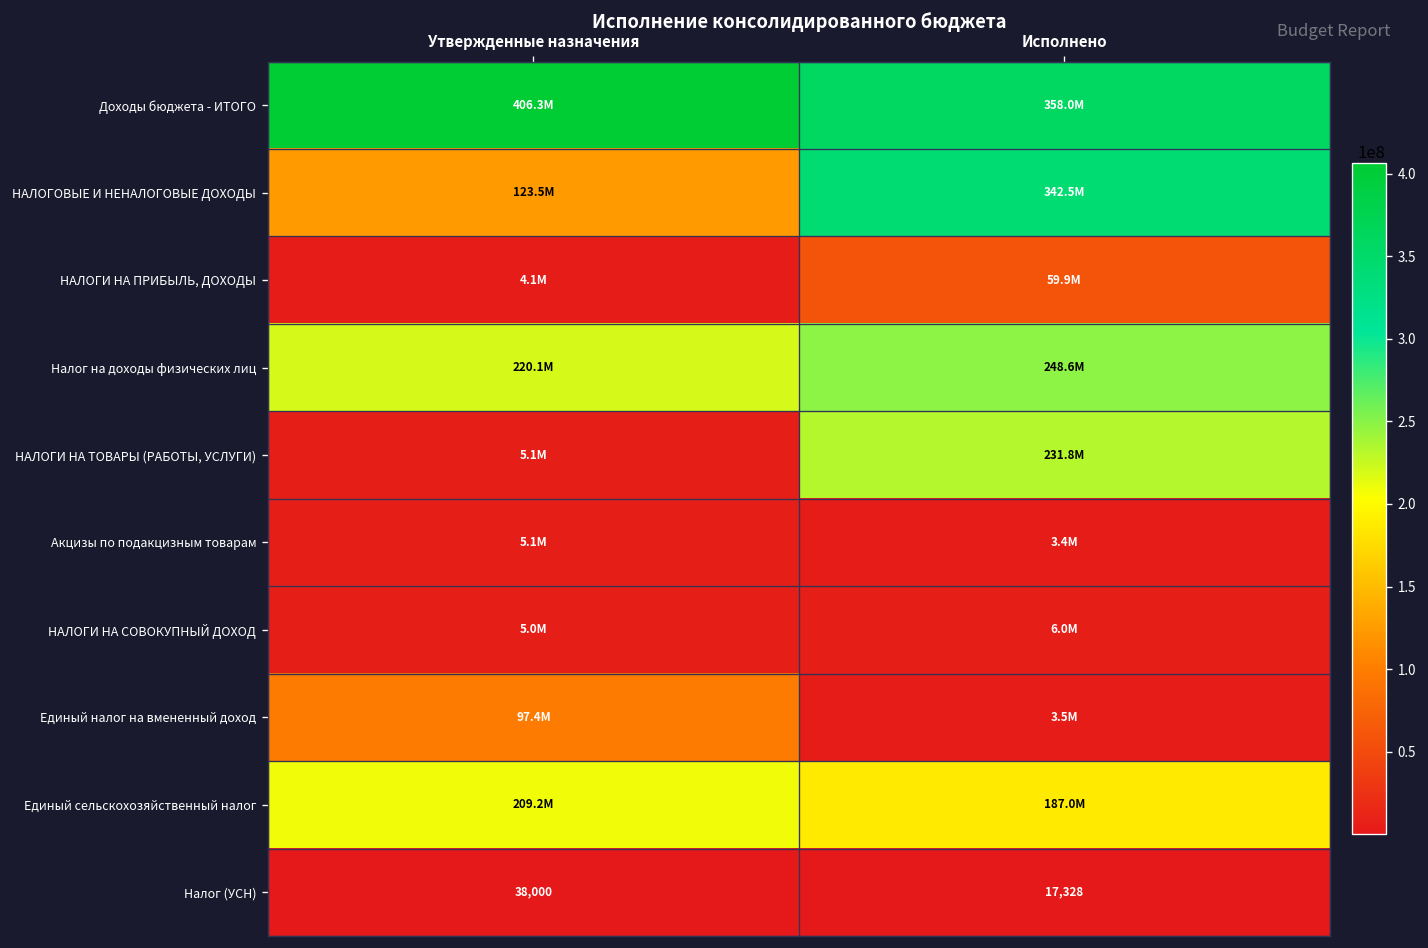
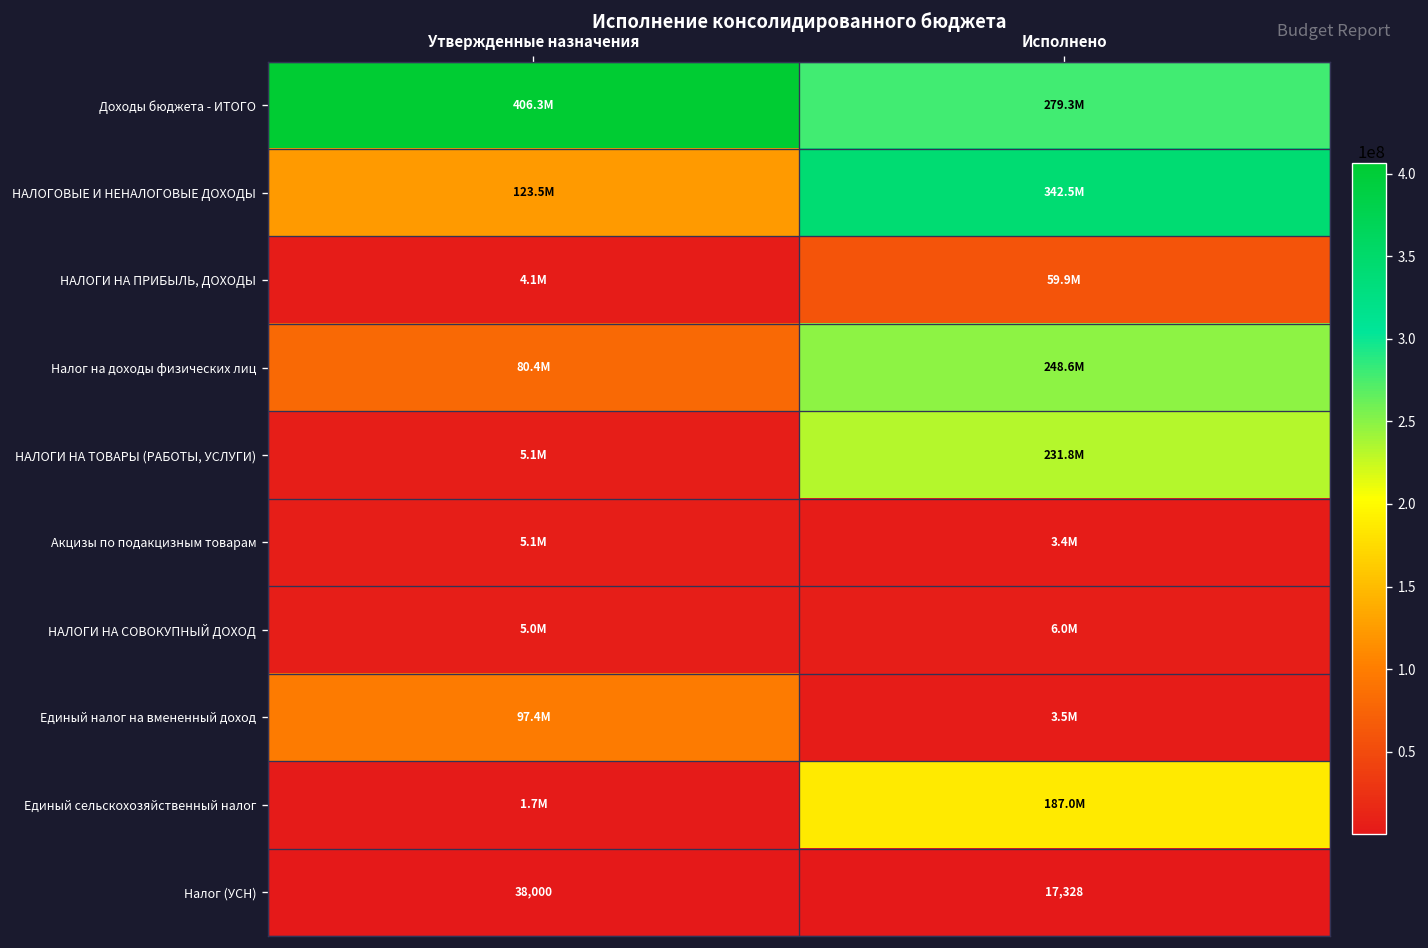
Доходы бюджета - ИТОГО, Исполнено: 358.0M -> 279.3M
Налог на доходы физических лиц, Утвержденные назначения: 220.1M -> 80.4M
Единый сельскохозяйственный налог, Утвержденные назначения: 209.2M -> 1.7M
